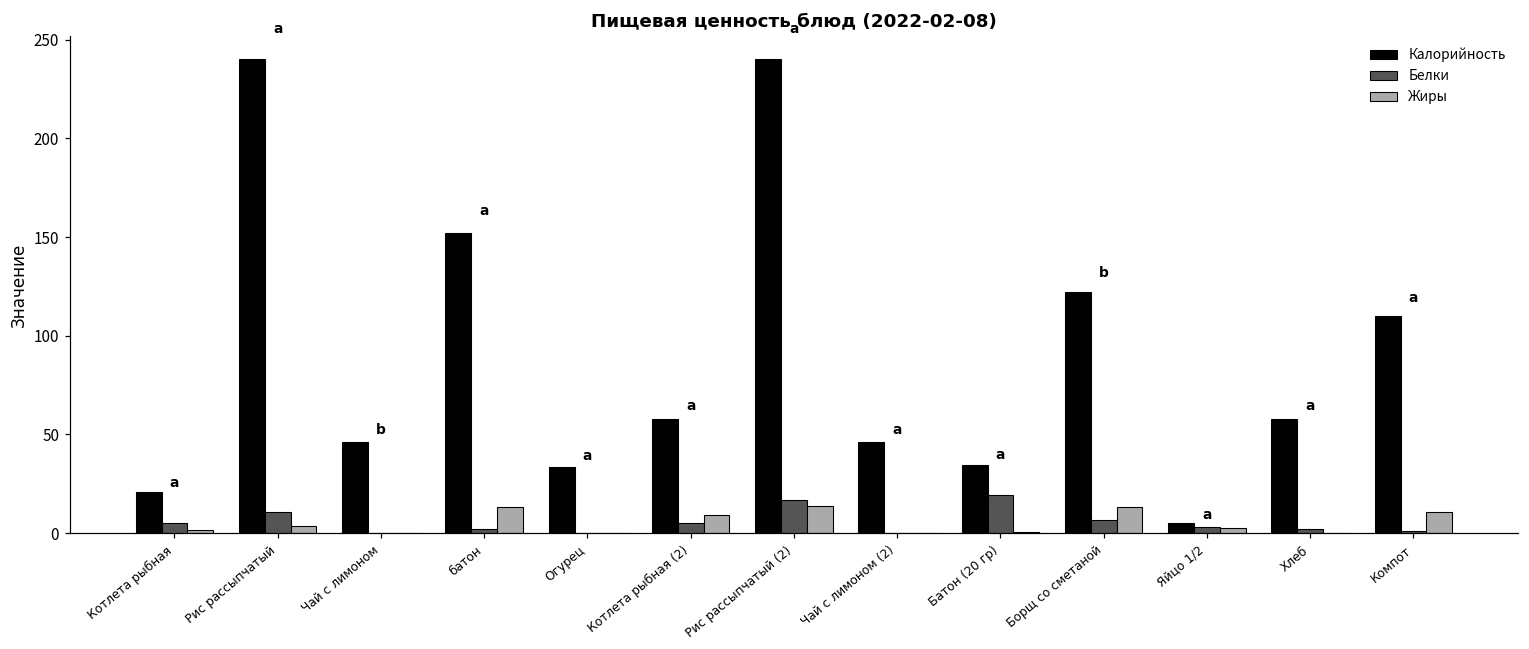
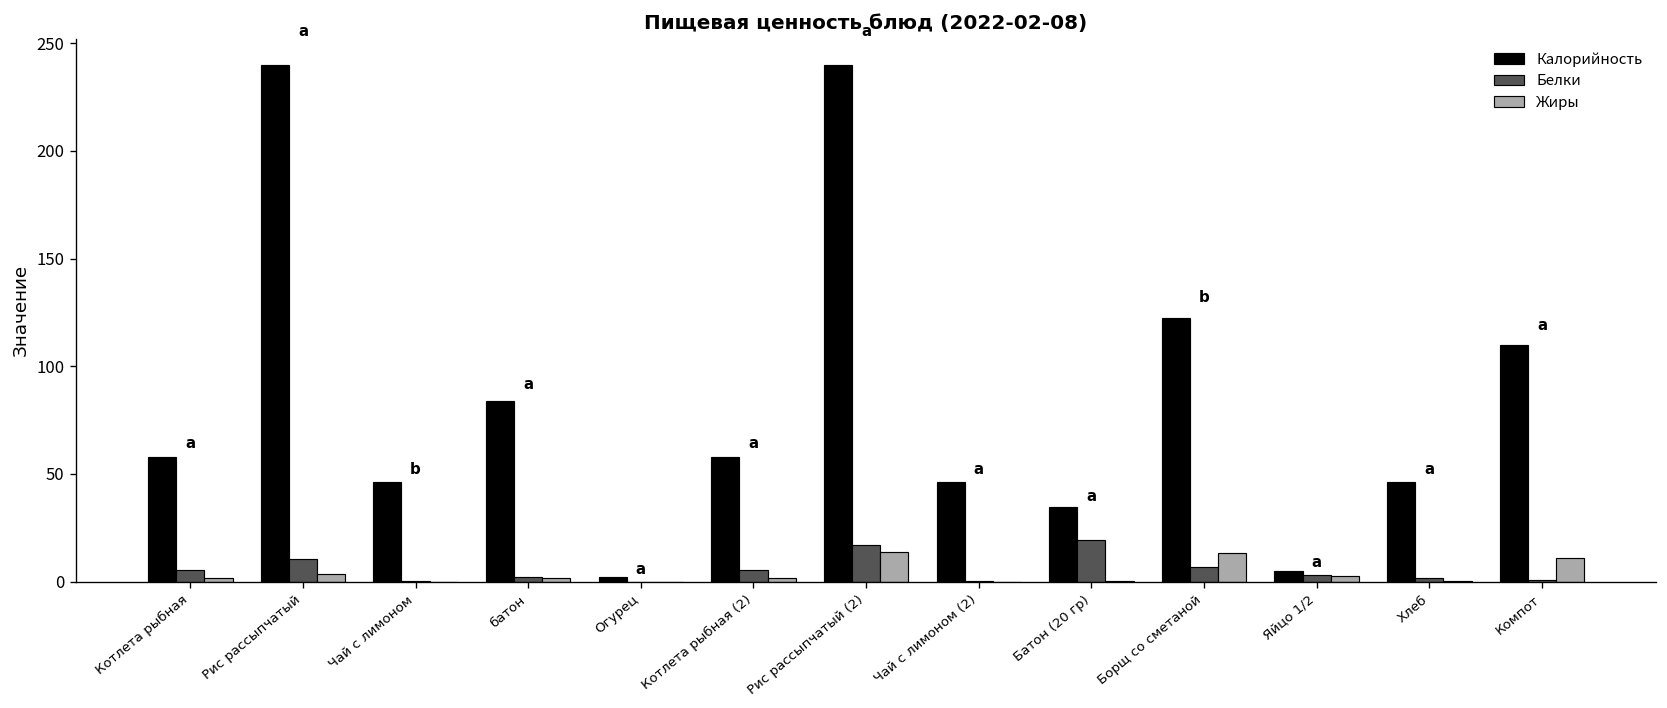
Калорийность, Котлета рыбная: 21 -> 58
Калорийность, батон: 152 -> 84
Жиры, батон: 13 -> 2
Калорийность, Огурец: 34 -> 2
Жиры, Котлета рыбная (2): 9 -> 2
Калорийность, Хлеб: 58 -> 46
